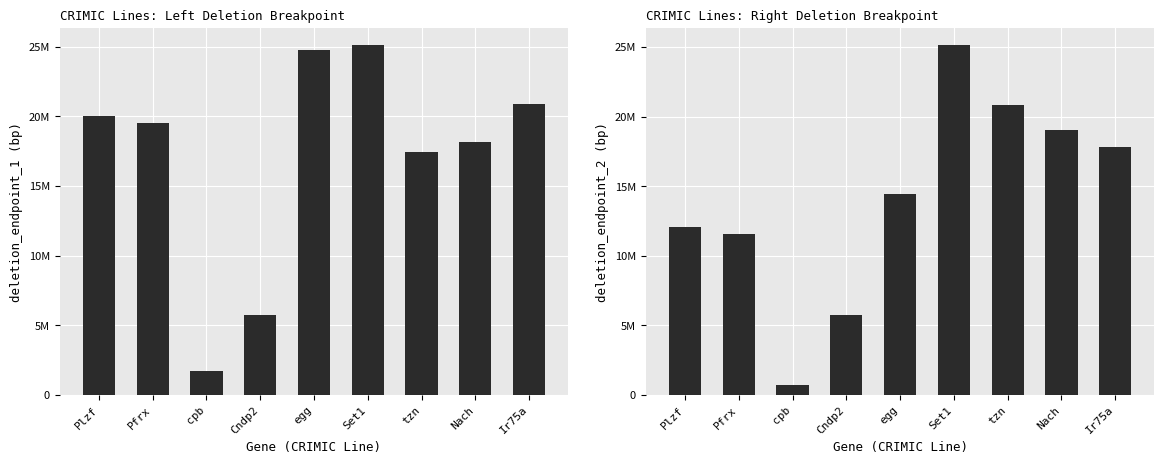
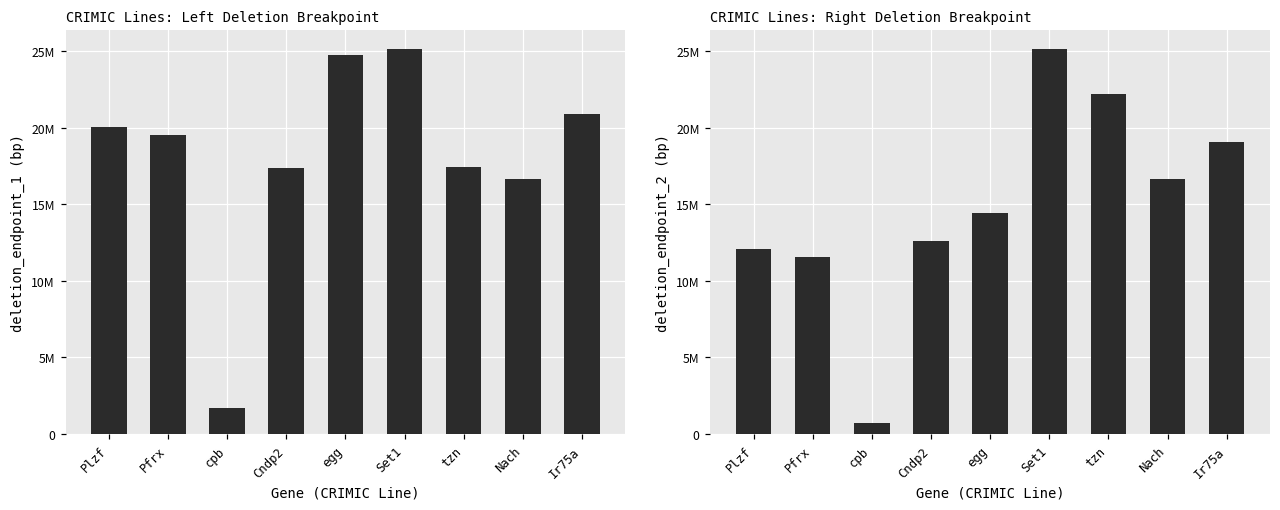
CRIMIC Lines: Left Deletion Breakpoint, Cndp2: 5700000 -> 17300000
CRIMIC Lines: Left Deletion Breakpoint, Nach: 18100000 -> 16700000
CRIMIC Lines: Right Deletion Breakpoint, Cndp2: 5700000 -> 12600000
CRIMIC Lines: Right Deletion Breakpoint, tzn: 20800000 -> 22200000
CRIMIC Lines: Right Deletion Breakpoint, Nach: 19000000 -> 16700000
CRIMIC Lines: Right Deletion Breakpoint, Ir75a: 17800000 -> 19100000
